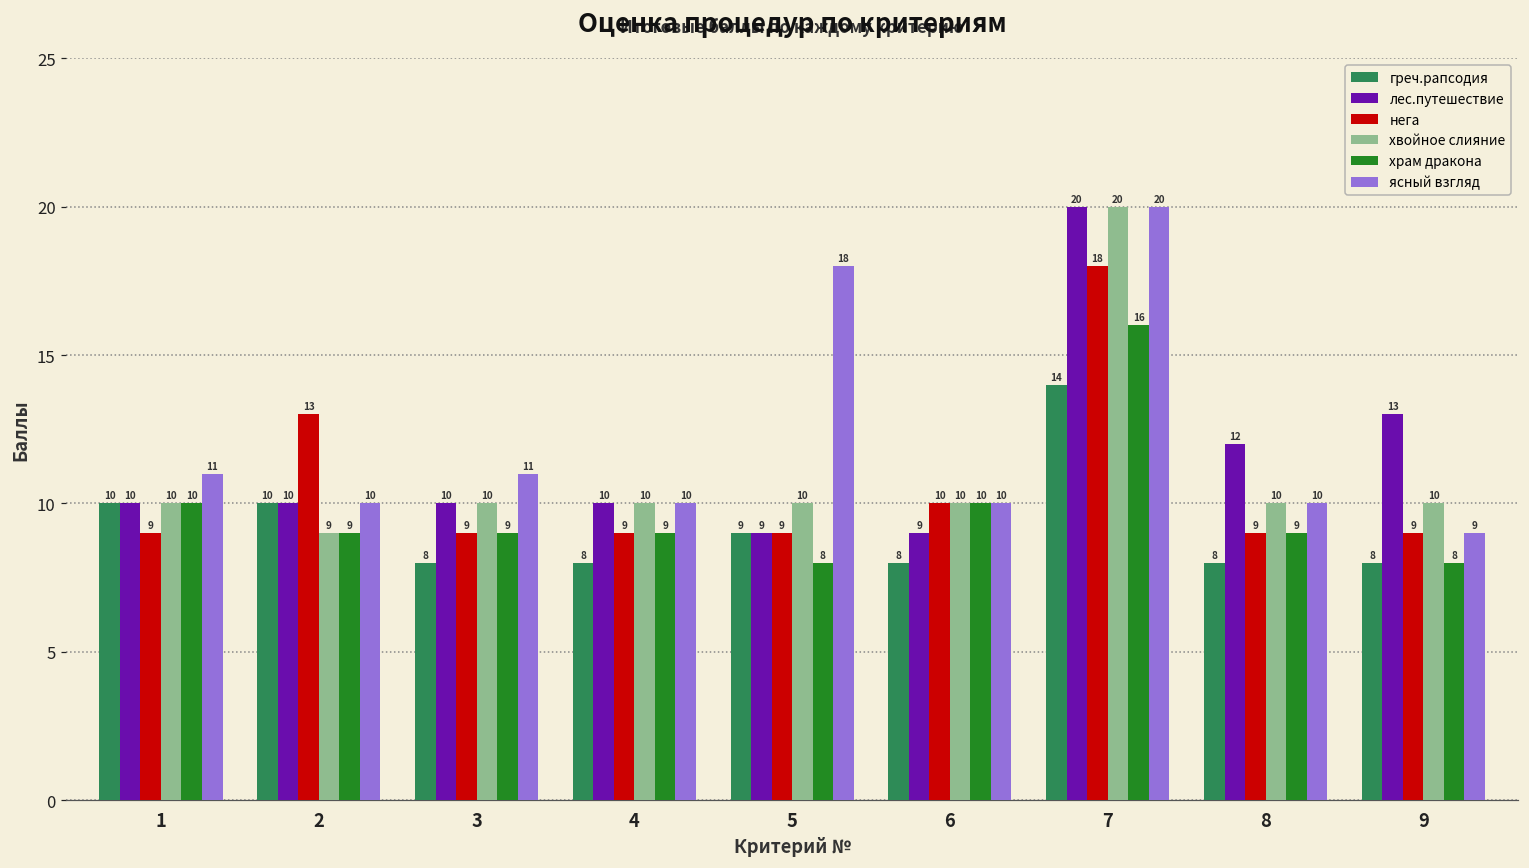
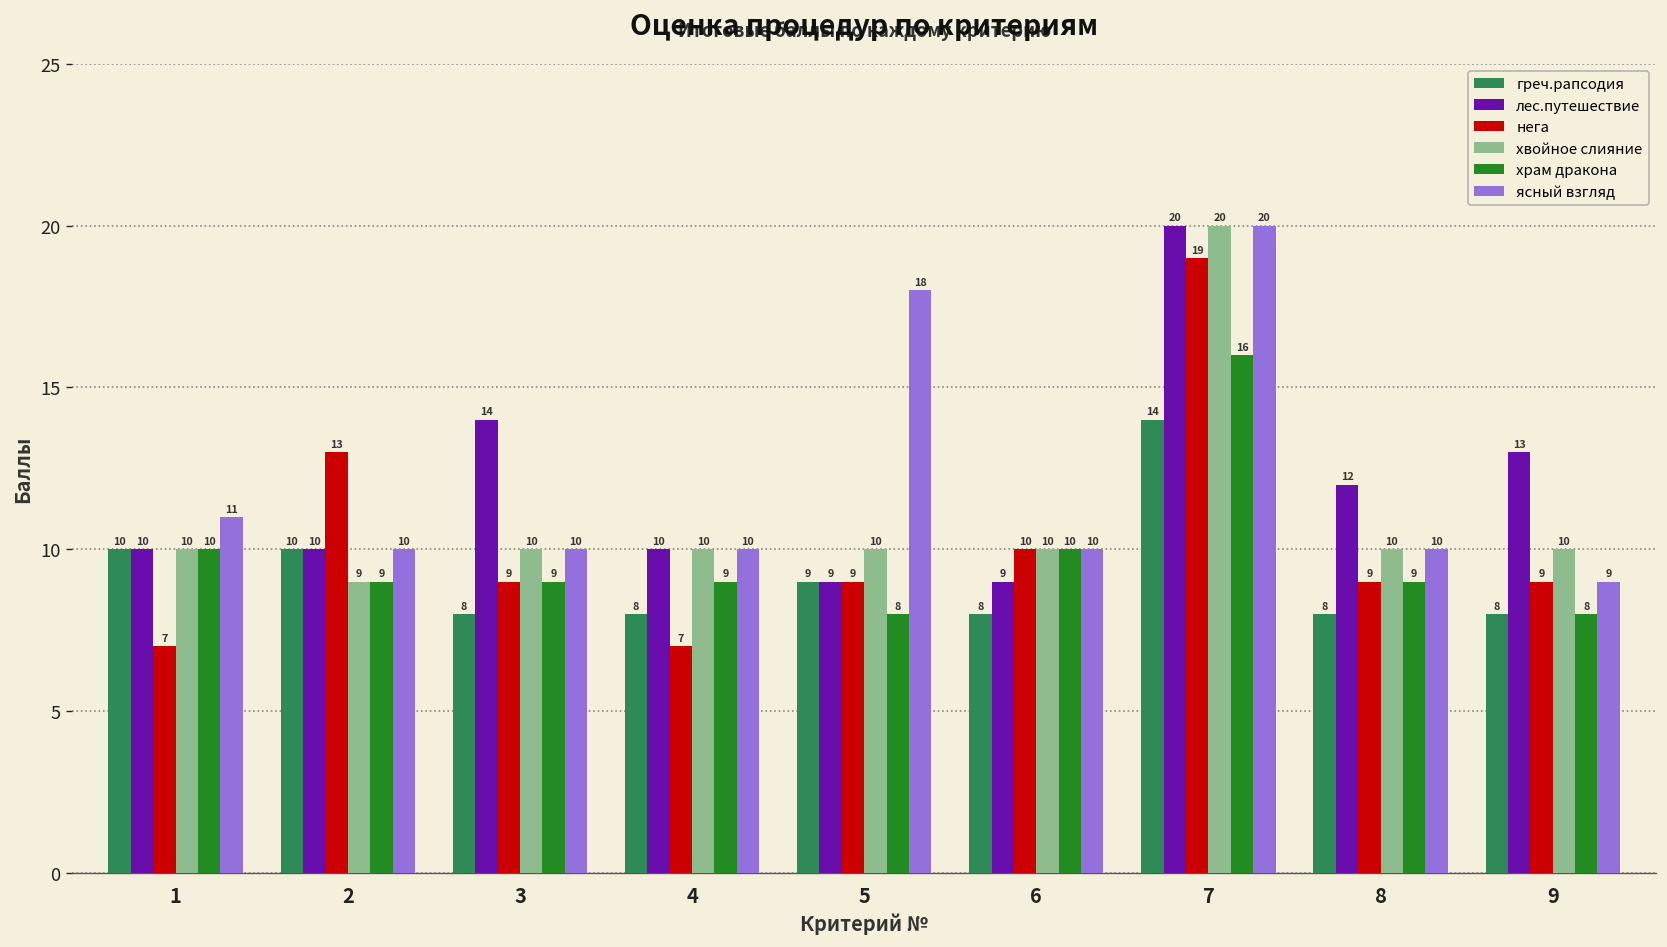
нега, 1: 9 -> 7
лес.путешествие, 3: 10 -> 14
ясный взгляд, 3: 11 -> 10
нега, 4: 9 -> 7
нега, 7: 18 -> 19
